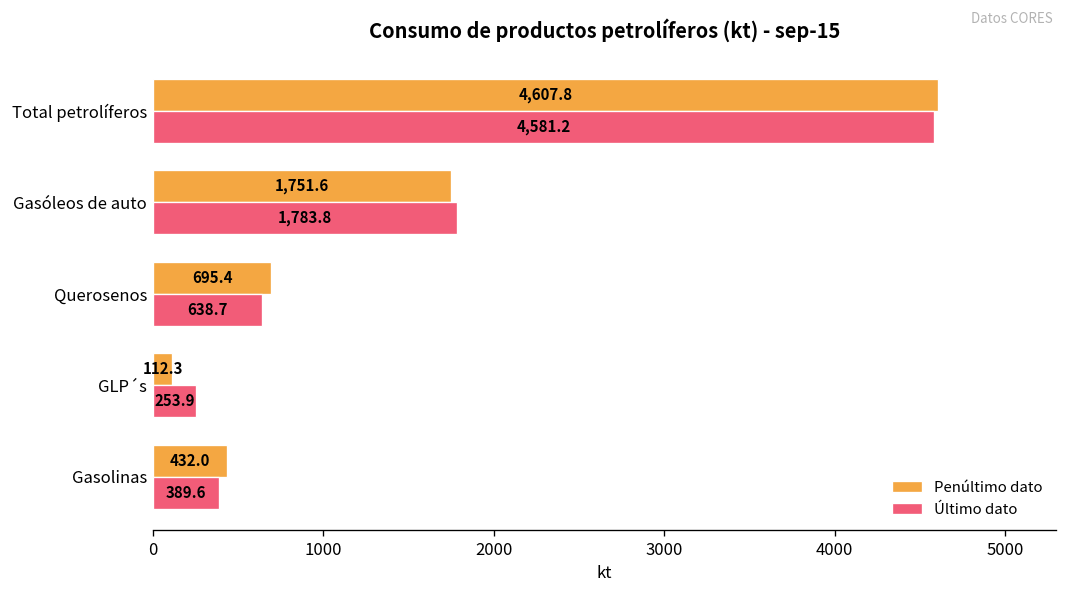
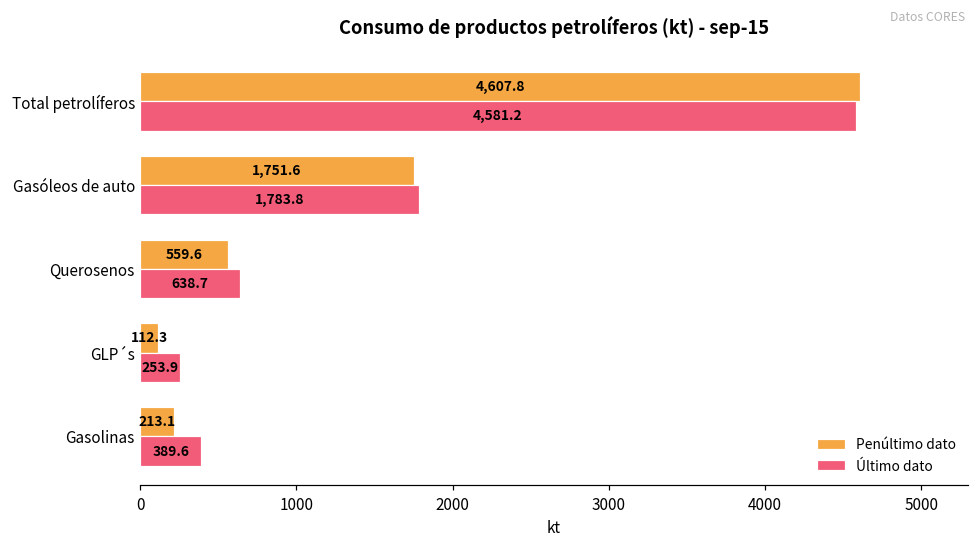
Penúltimo dato, Querosenos: 695.4 -> 559.6
Penúltimo dato, Gasolinas: 432.0 -> 213.1
